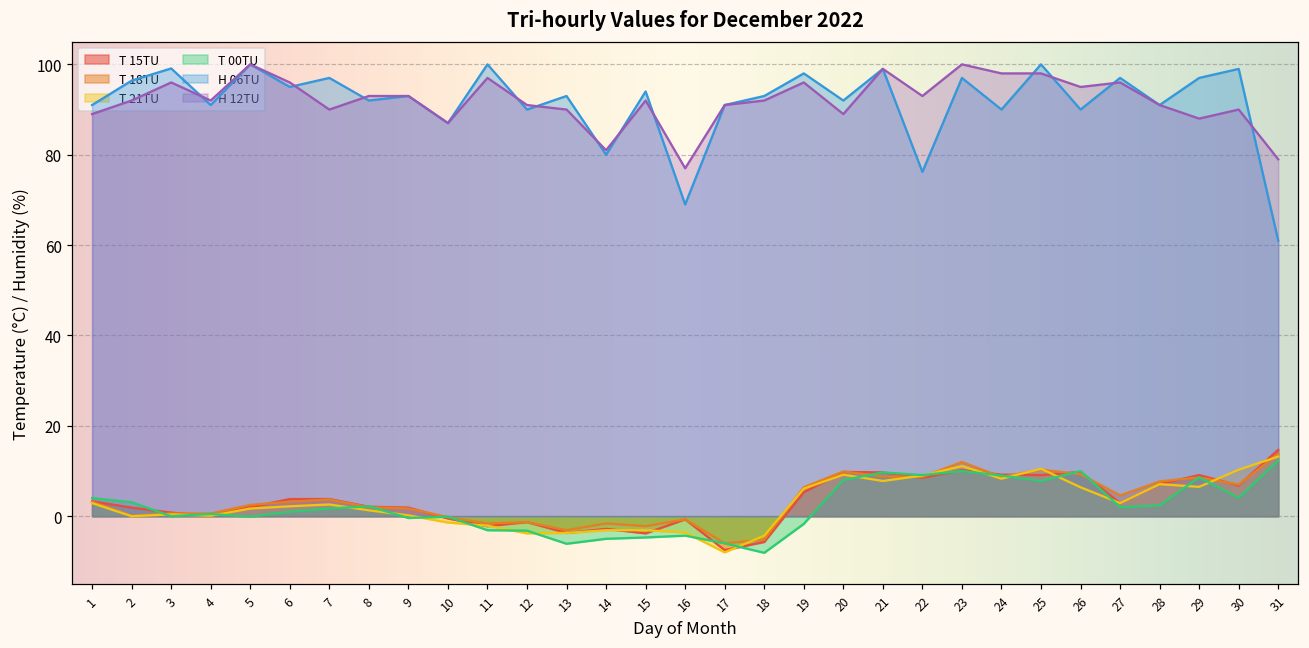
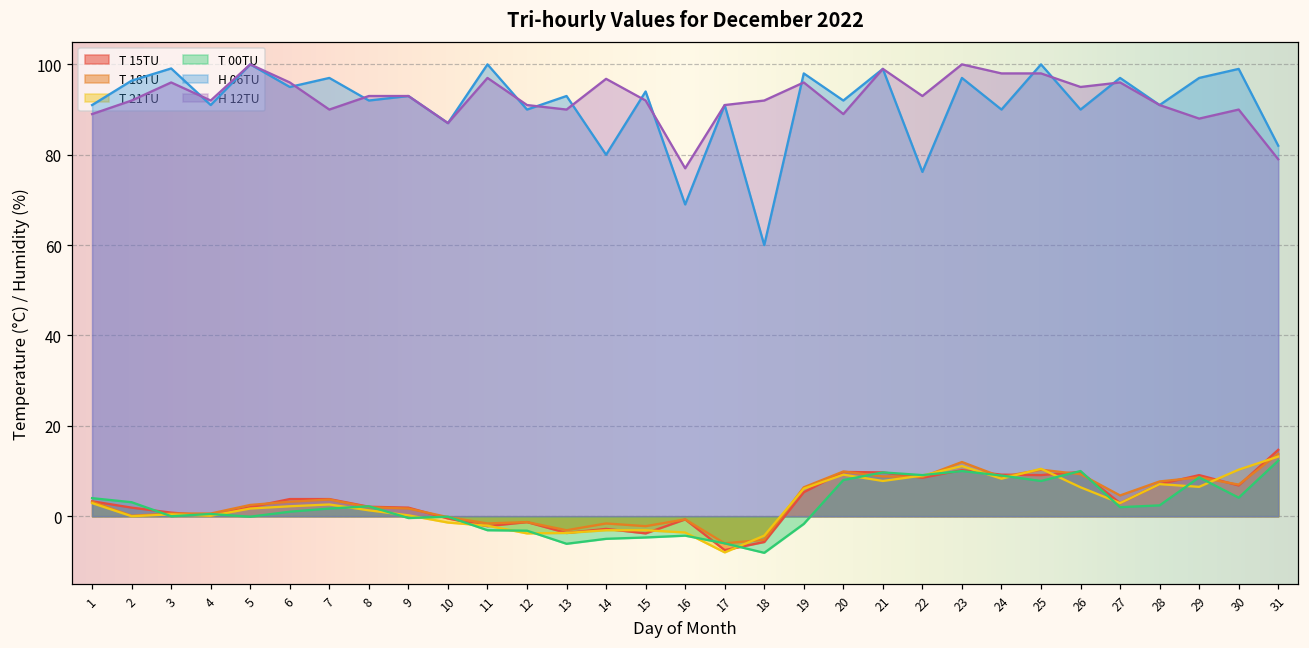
H 12TU, 14: 81 -> 97
H 06TU, 18: 93 -> 60
H 06TU, 31: 61 -> 82
